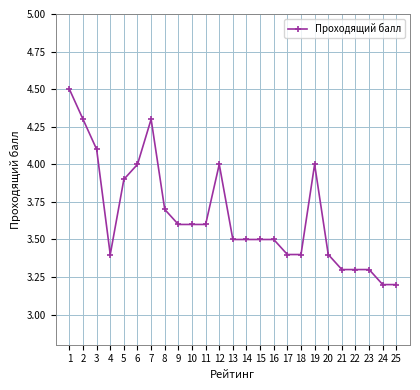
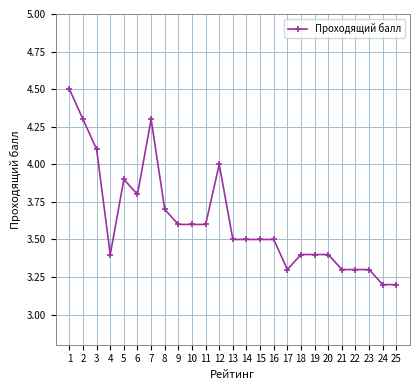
6: 4.0 -> 3.8
17: 3.4 -> 3.3
19: 4.0 -> 3.4
